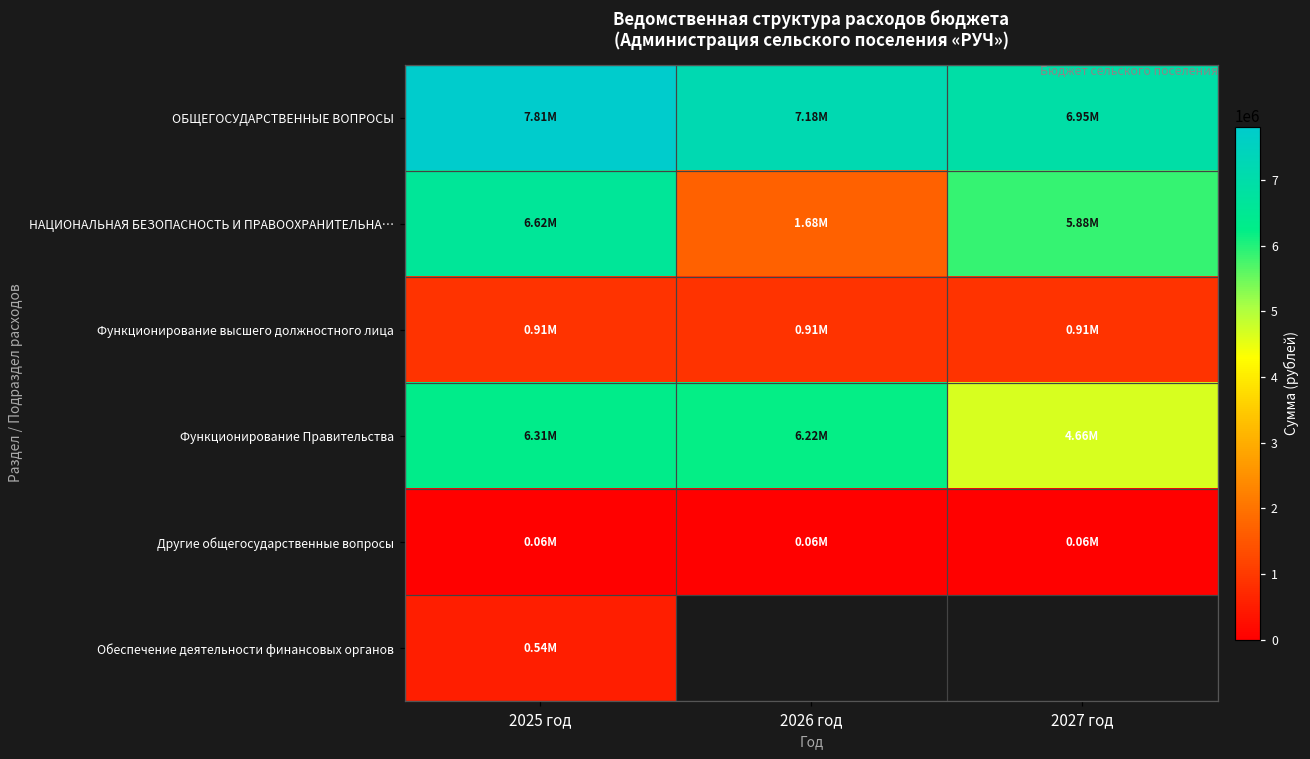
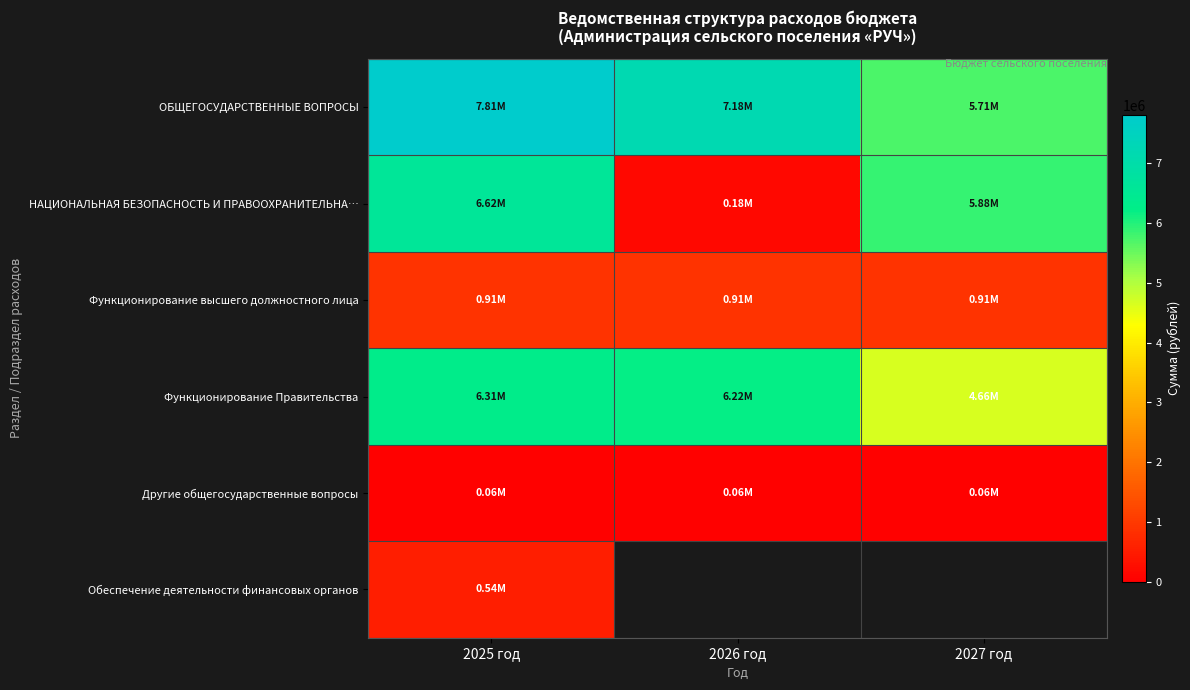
ОБЩЕГОСУДАРСТВЕННЫЕ ВОПРОСЫ, 2027 год: 6.95M -> 5.71M
НАЦИОНАЛЬНАЯ БЕЗОПАСНОСТЬ И ПРАВООХРАНИТЕЛЬНА…, 2026 год: 1.68M -> 0.18M
